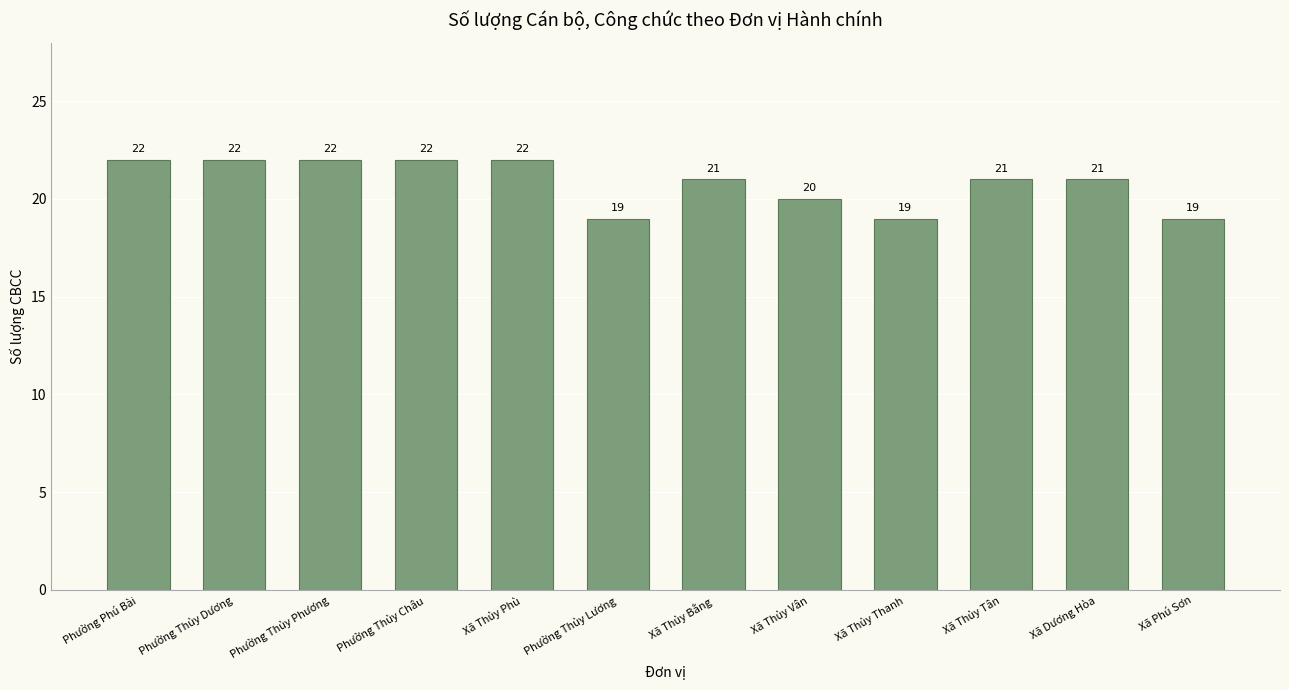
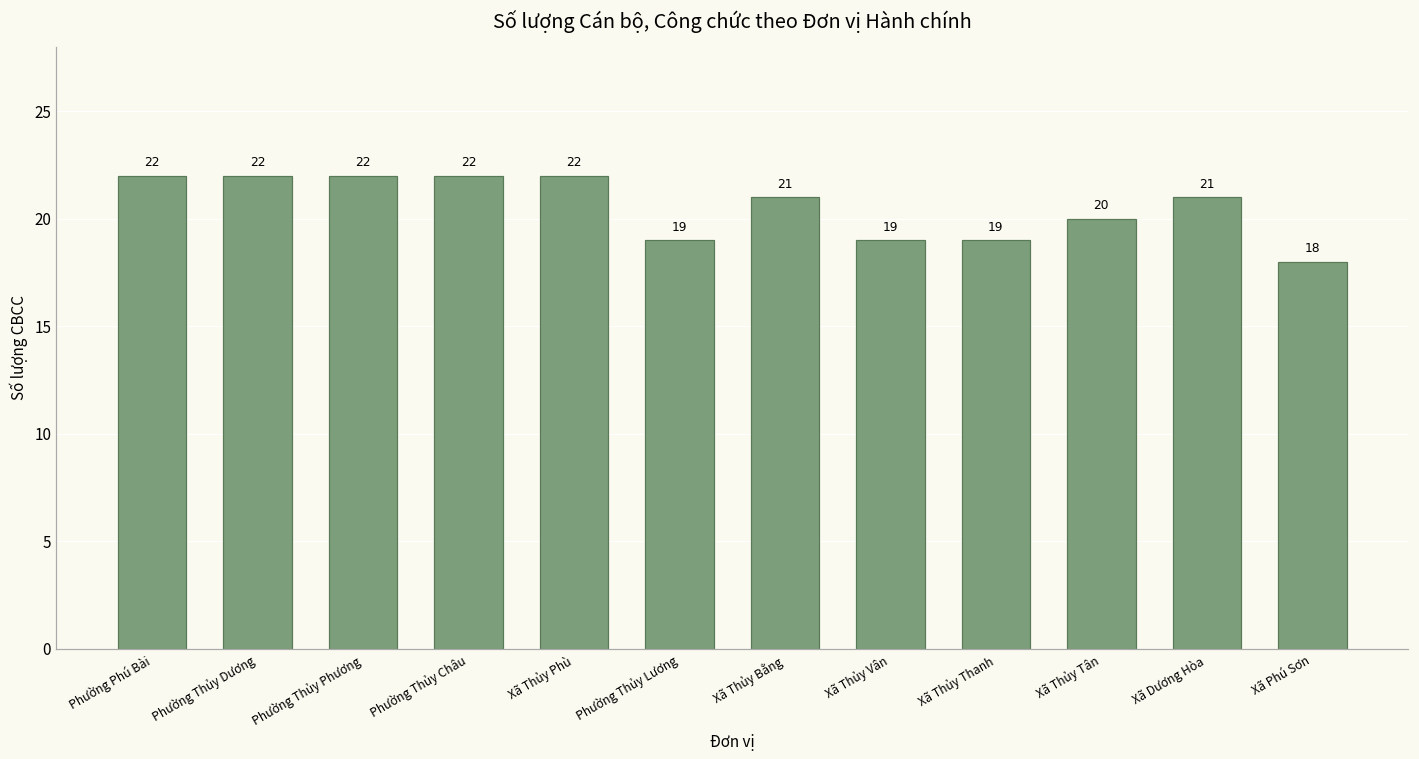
Xã Thủy Vân: 20 -> 19
Xã Thủy Tân: 21 -> 20
Xã Phú Sơn: 19 -> 18
